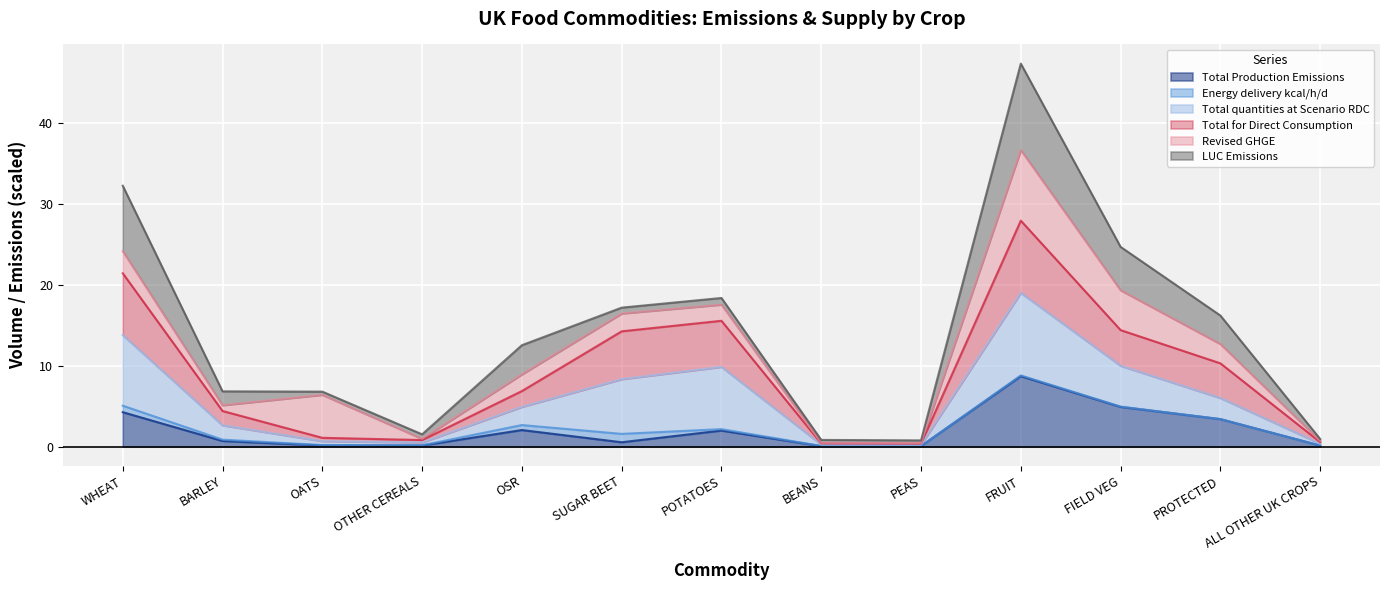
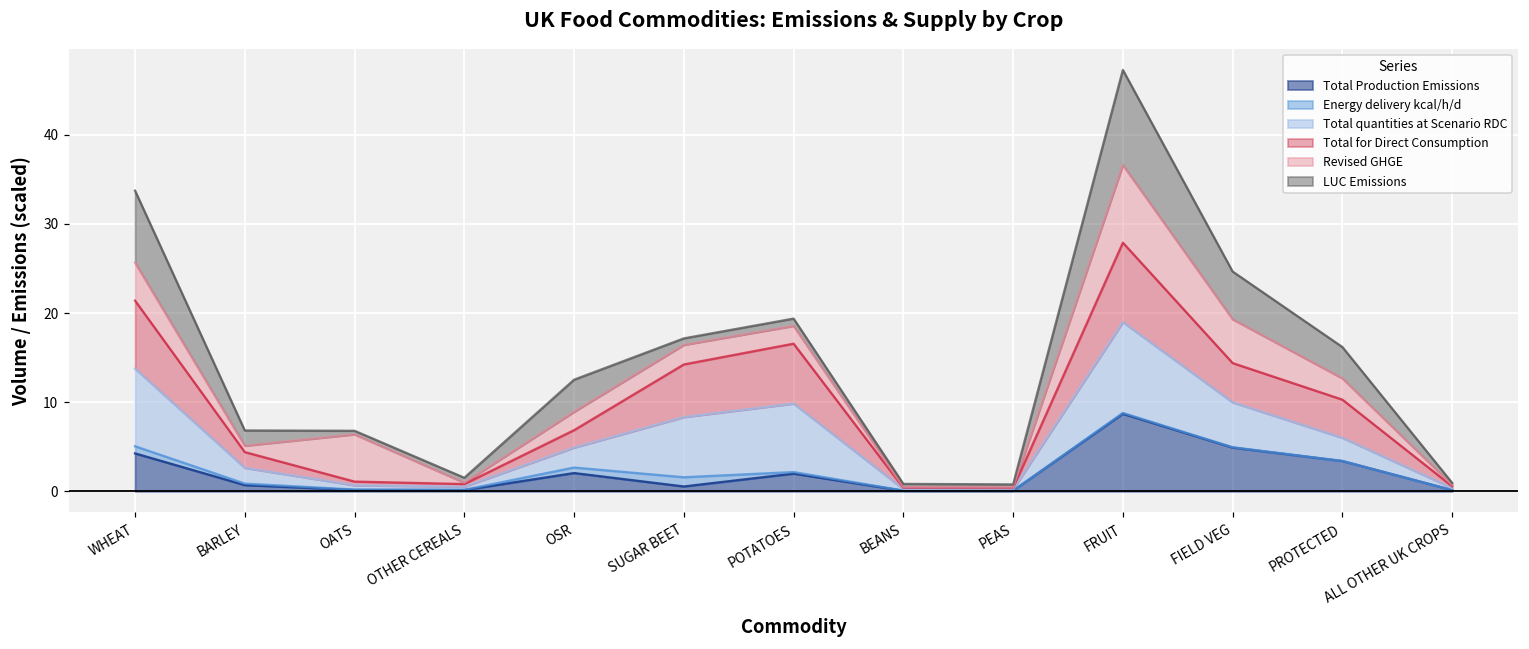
Revised GHGE, WHEAT: 3 -> 4
Total for Direct Consumption, POTATOES: 6 -> 7
